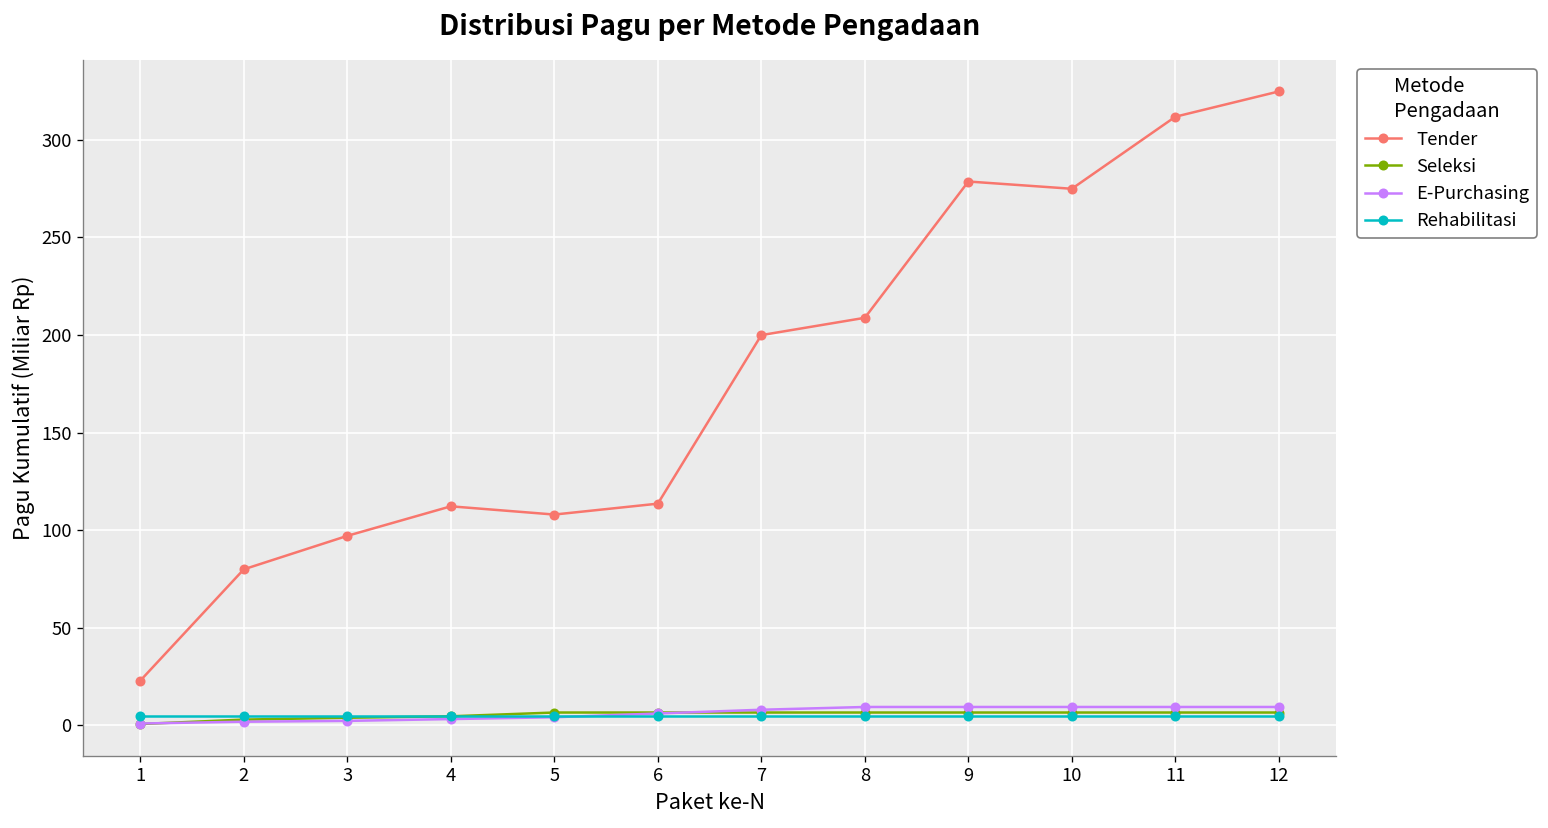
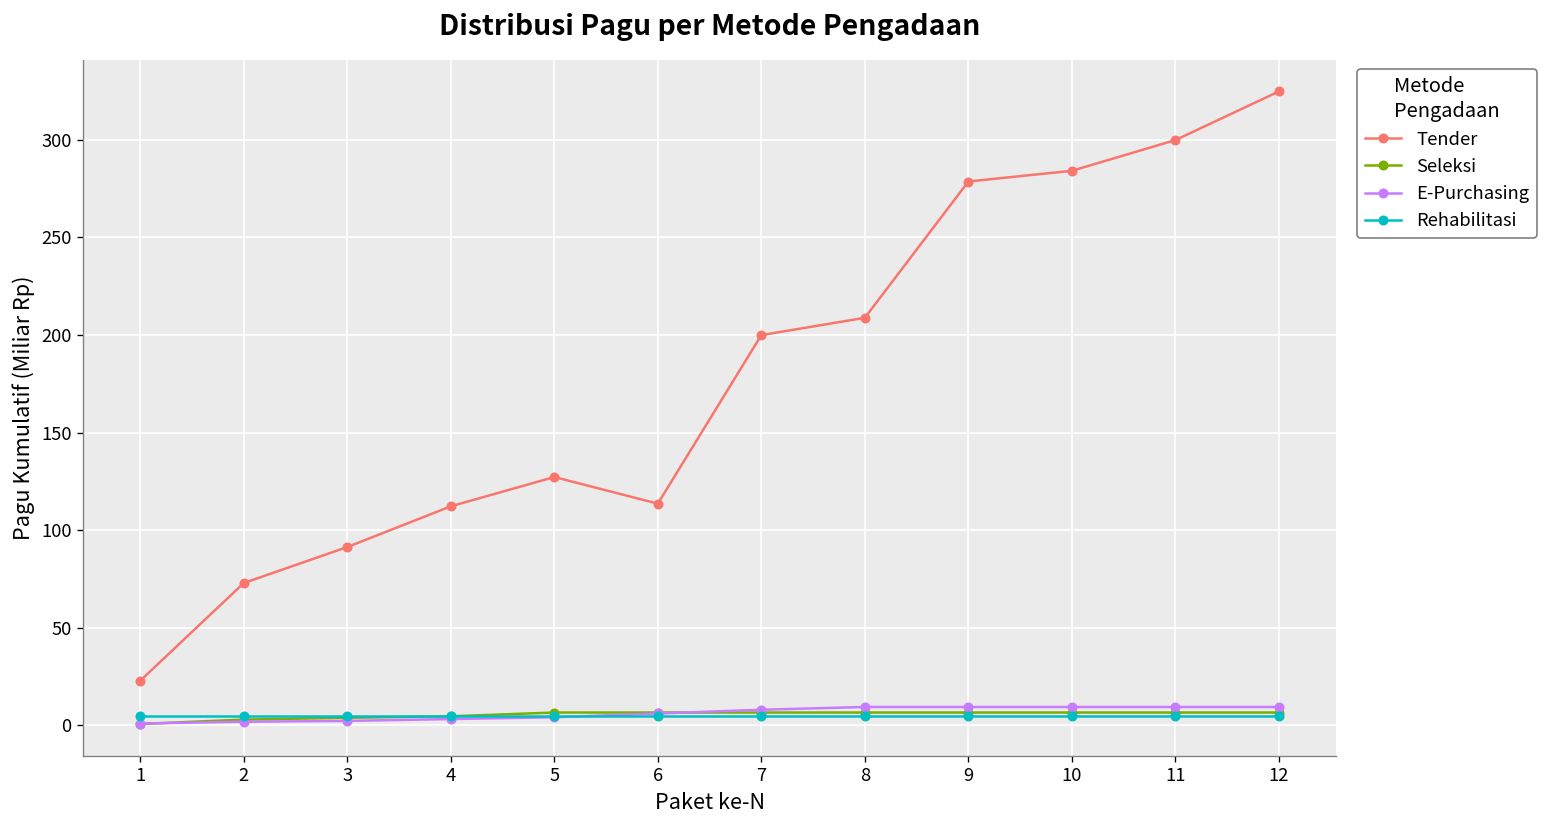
Tender, 2: 80 -> 73
Tender, 3: 97 -> 91
Tender, 5: 108 -> 127
Tender, 10: 275 -> 284
Tender, 11: 312 -> 300
